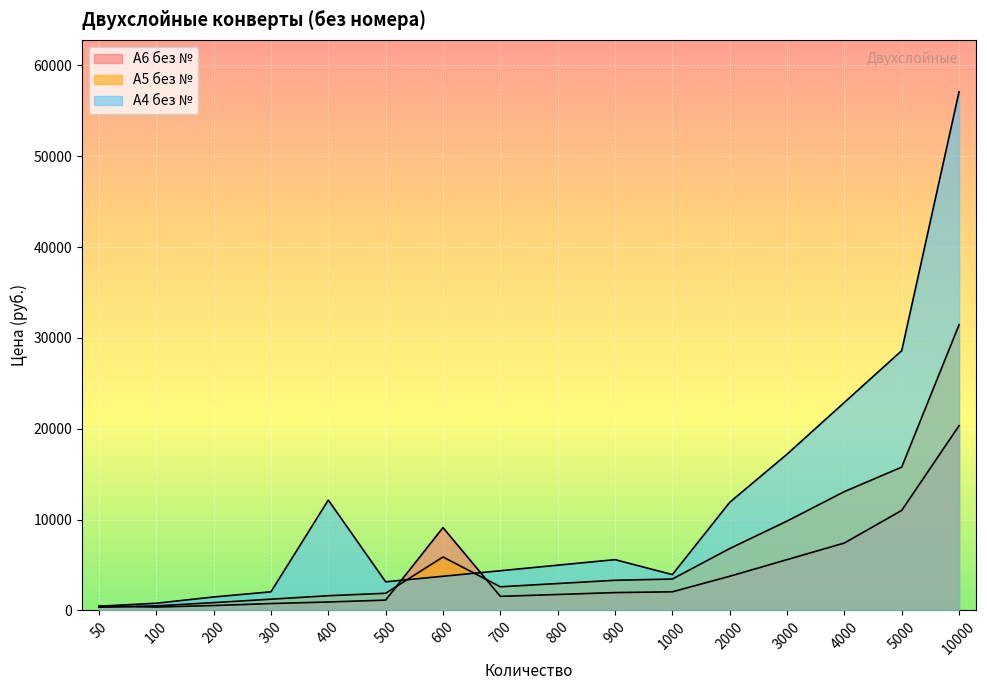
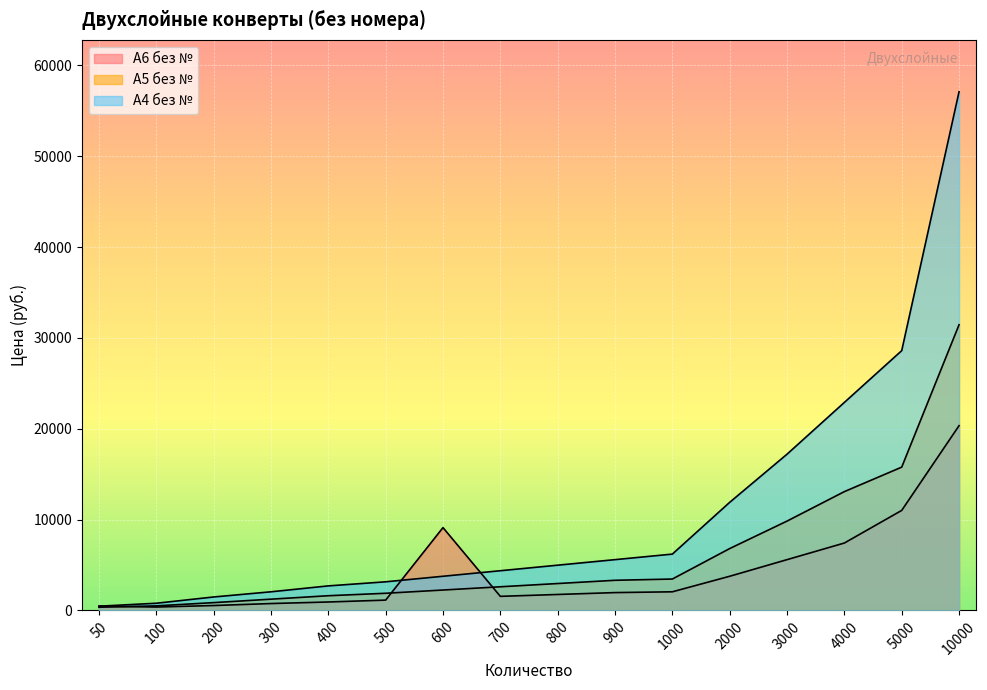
А4 без №, 400: 12000 -> 3000
А5 без №, 600: 6000 -> 2000
А4 без №, 1000: 4000 -> 6000
